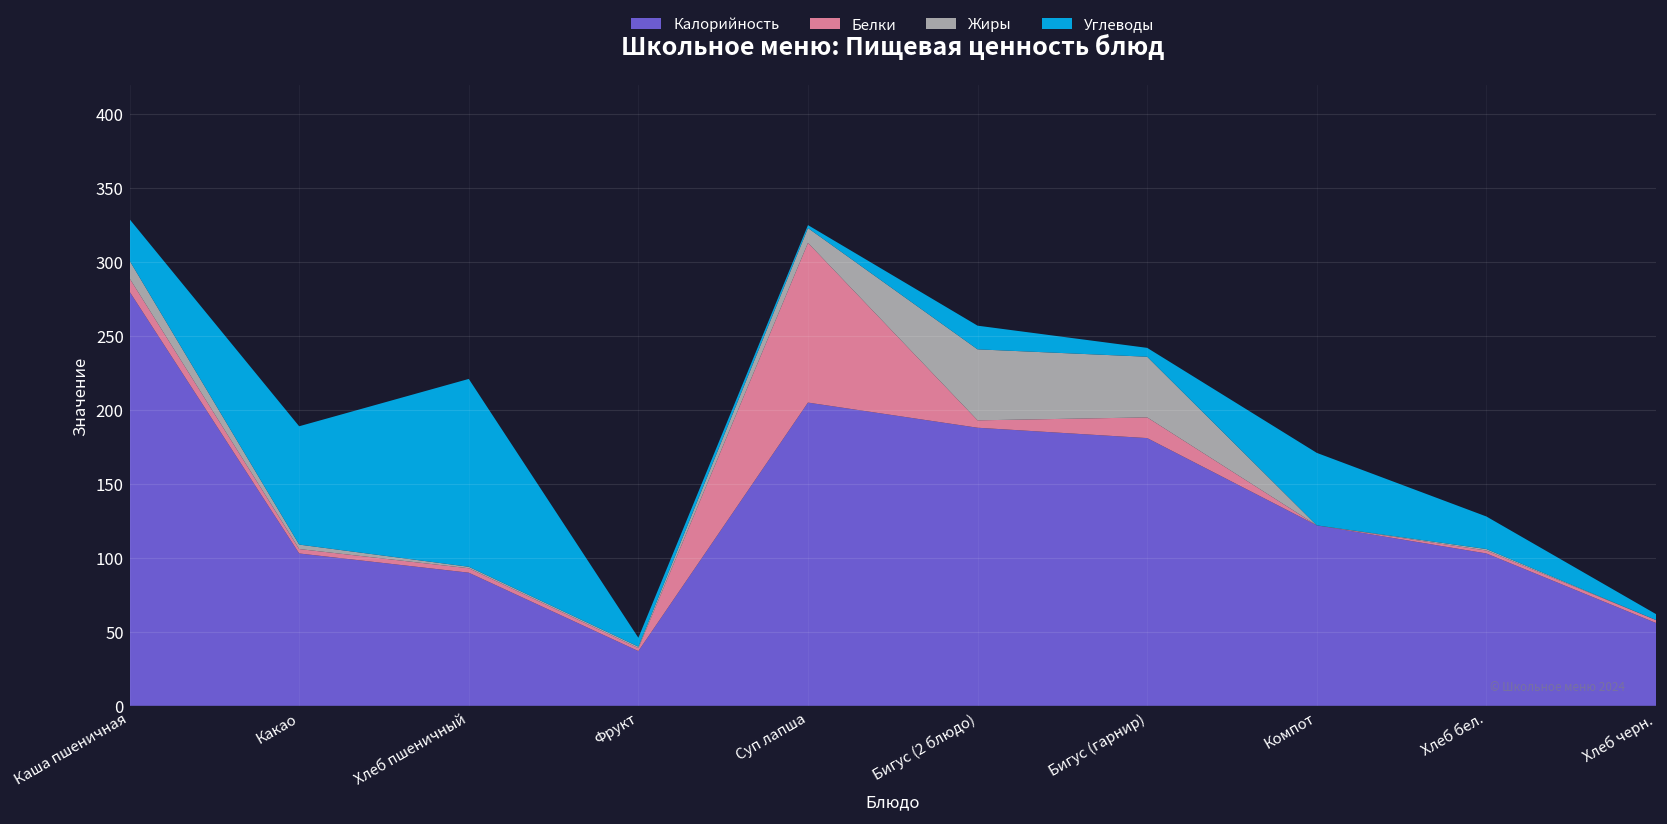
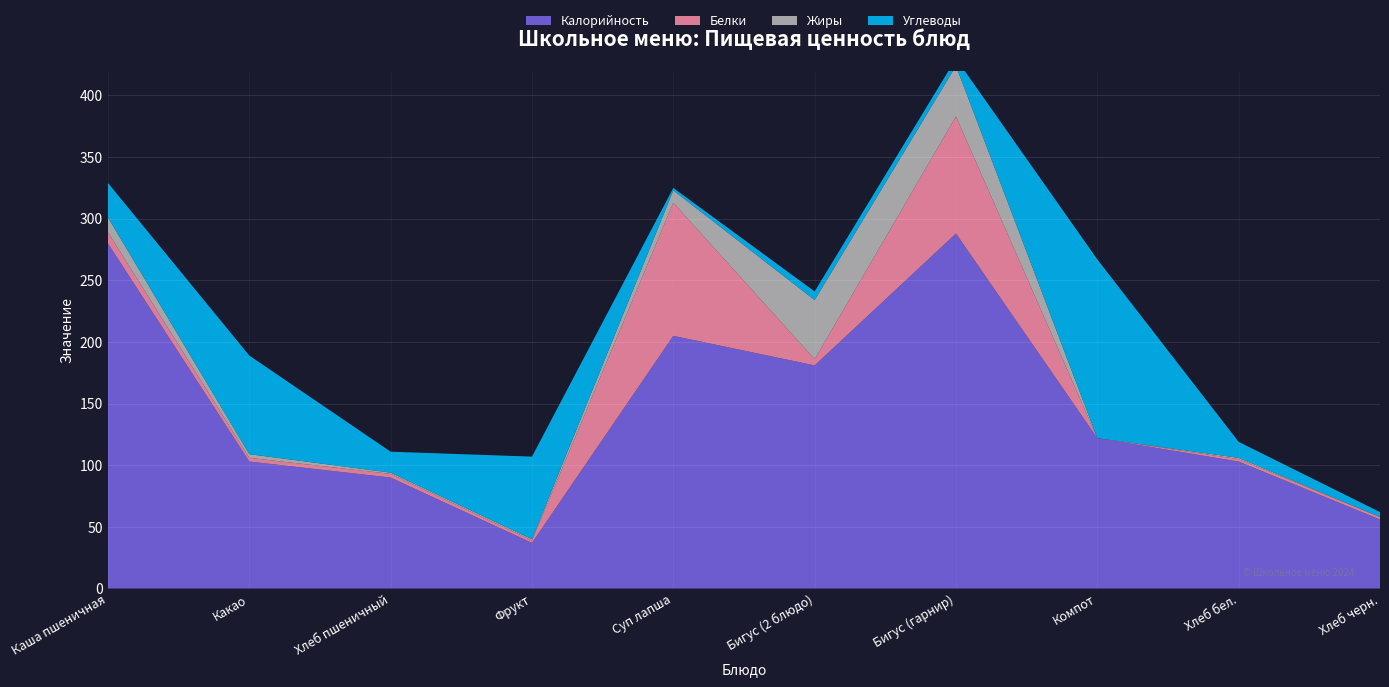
Углеводы, Хлеб пшеничный: 127 -> 17
Углеводы, Фрукт: 6 -> 67
Калорийность, Бигус (2 блюдо): 188 -> 181
Углеводы, Бигус (2 блюдо): 16 -> 7
Калорийность, Бигус (гарнир): 181 -> 288
Белки, Бигус (гарнир): 14 -> 95
Углеводы, Компот: 49 -> 145
Углеводы, Хлеб бел.: 22 -> 13
